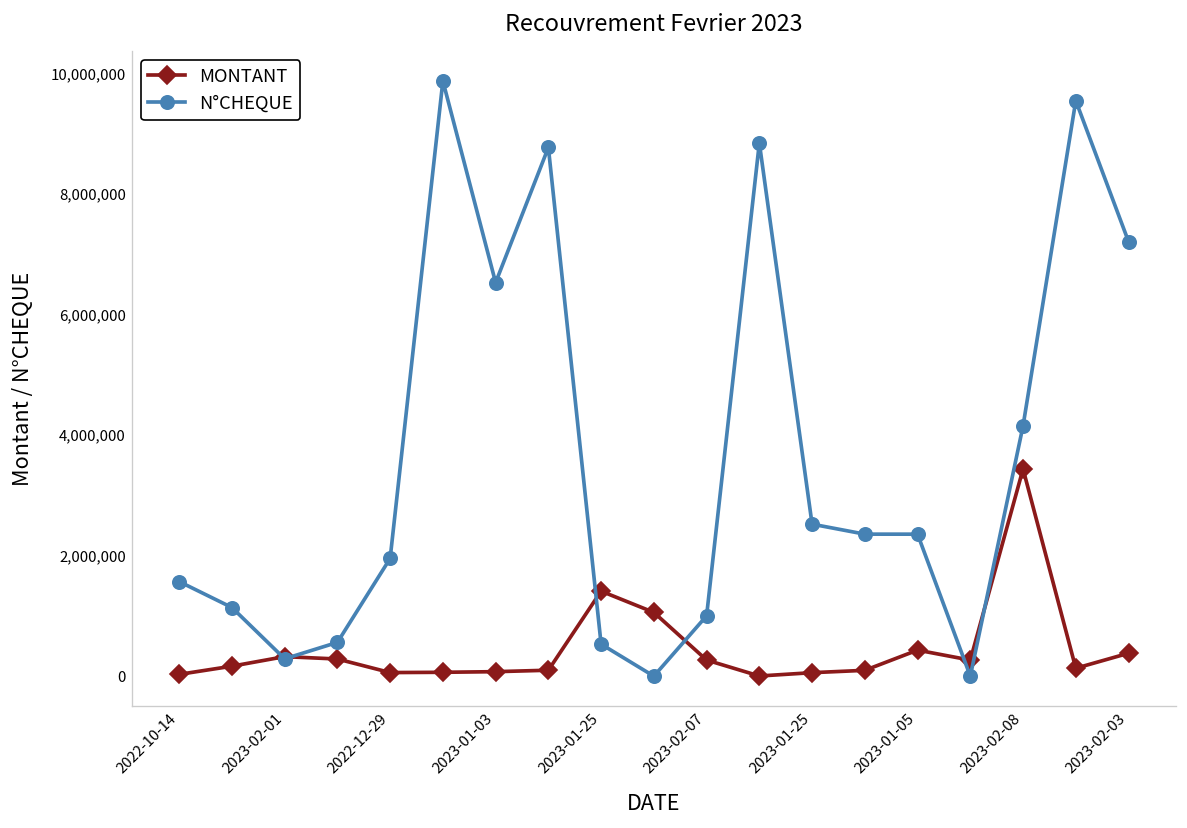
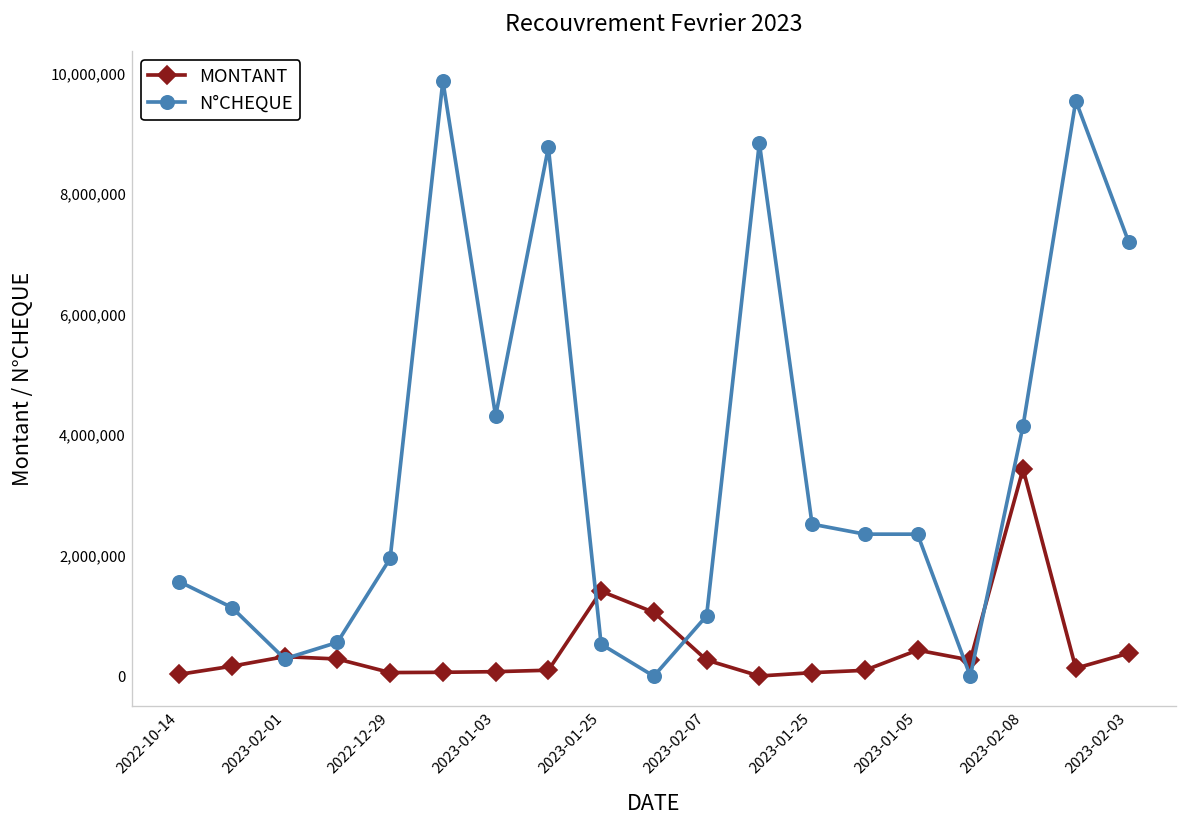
N°CHEQUE, 2023-01-03: 6,500,000 -> 4,300,000
